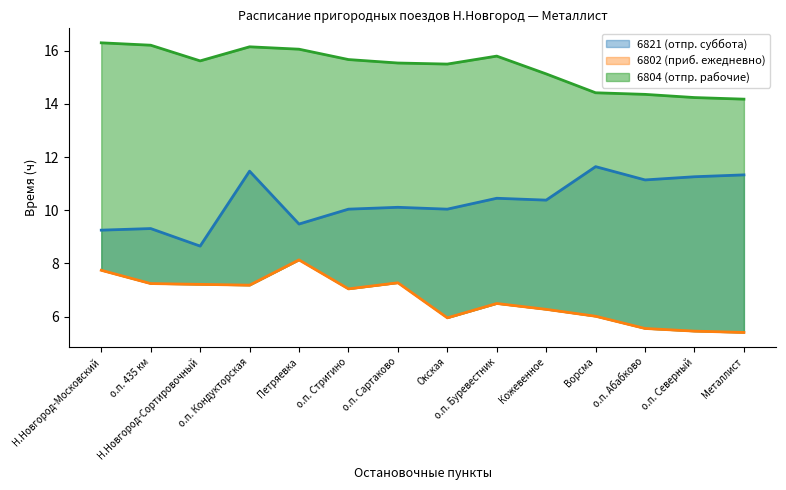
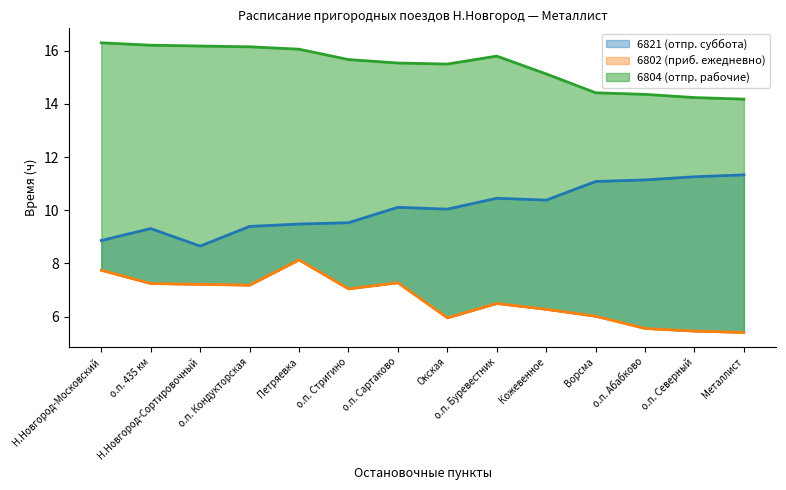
6821 (отпр. суббота), Н.Новгород-Московский: 9.3 -> 8.9
6804 (отпр. рабочие), Н.Новгород-Сортировочный: 15.6 -> 16.2
6821 (отпр. суббота), о.п. Кондукторская: 11.5 -> 9.4
6821 (отпр. суббота), о.п. Стригино: 10.0 -> 9.5
6821 (отпр. суббота), Ворсма: 11.6 -> 11.1
